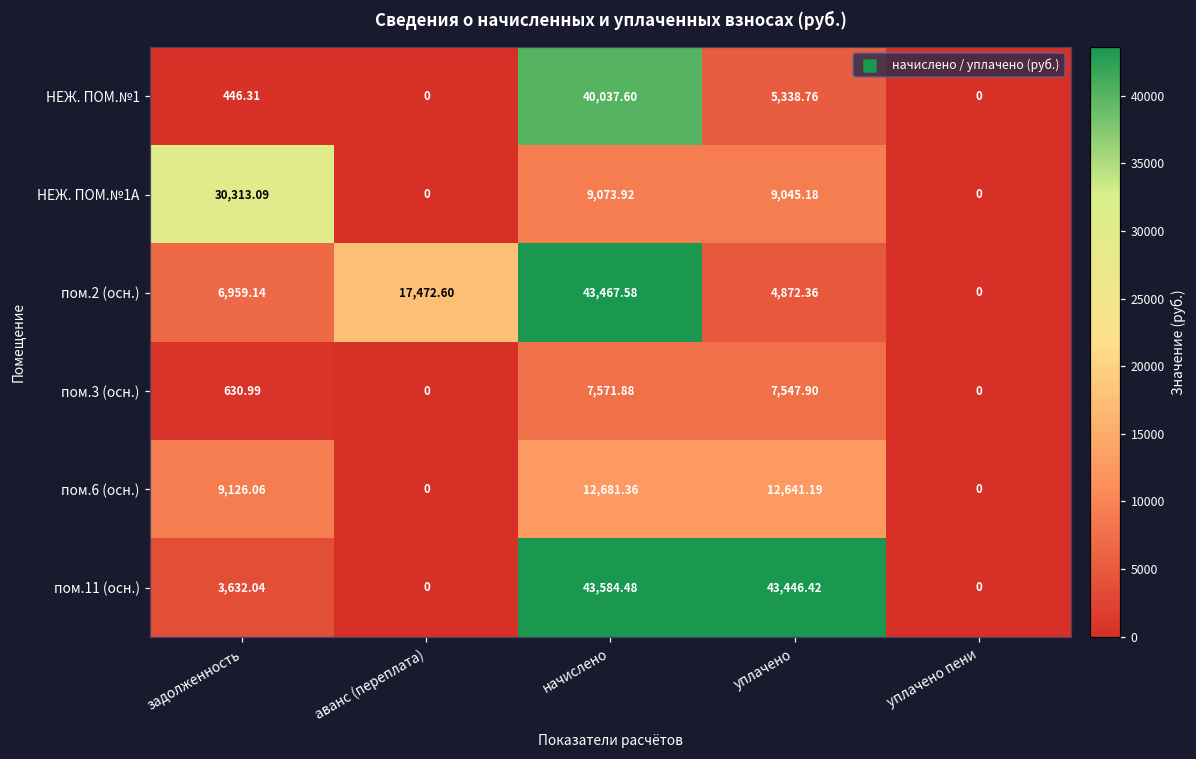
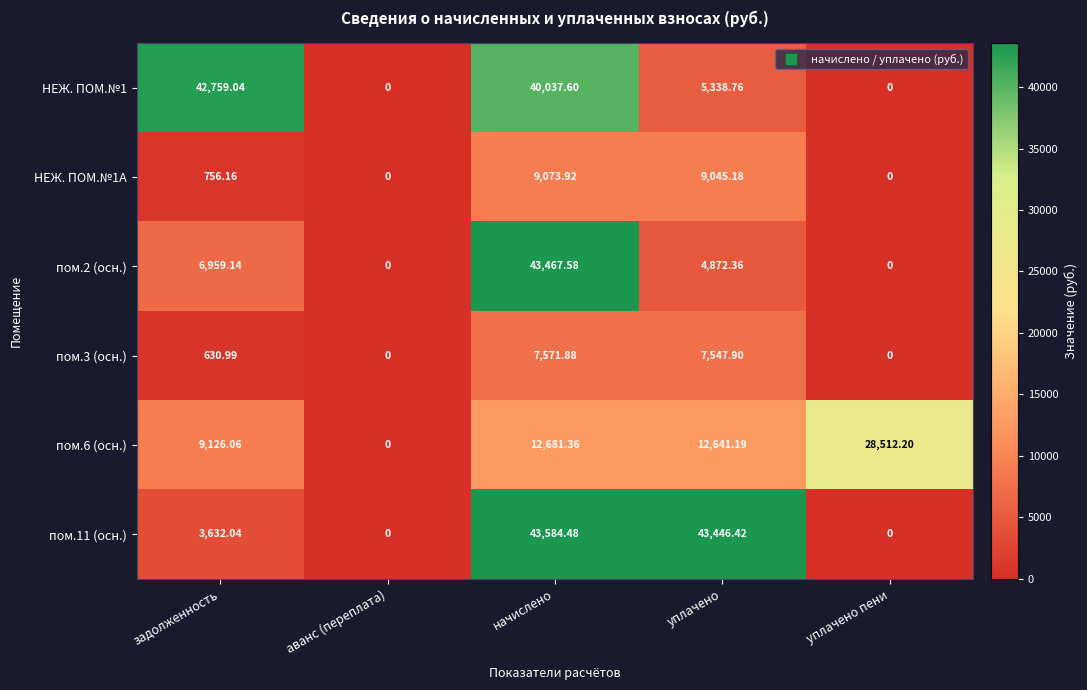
НЕЖ. ПОМ.№1, задолженность: 446.31 -> 42,759.04
НЕЖ. ПОМ.№1А, задолженность: 30,313.09 -> 756.16
пом.2 (осн.), аванс (переплата): 17,472.60 -> 0
пом.6 (осн.), уплачено пени: 0 -> 28,512.20
